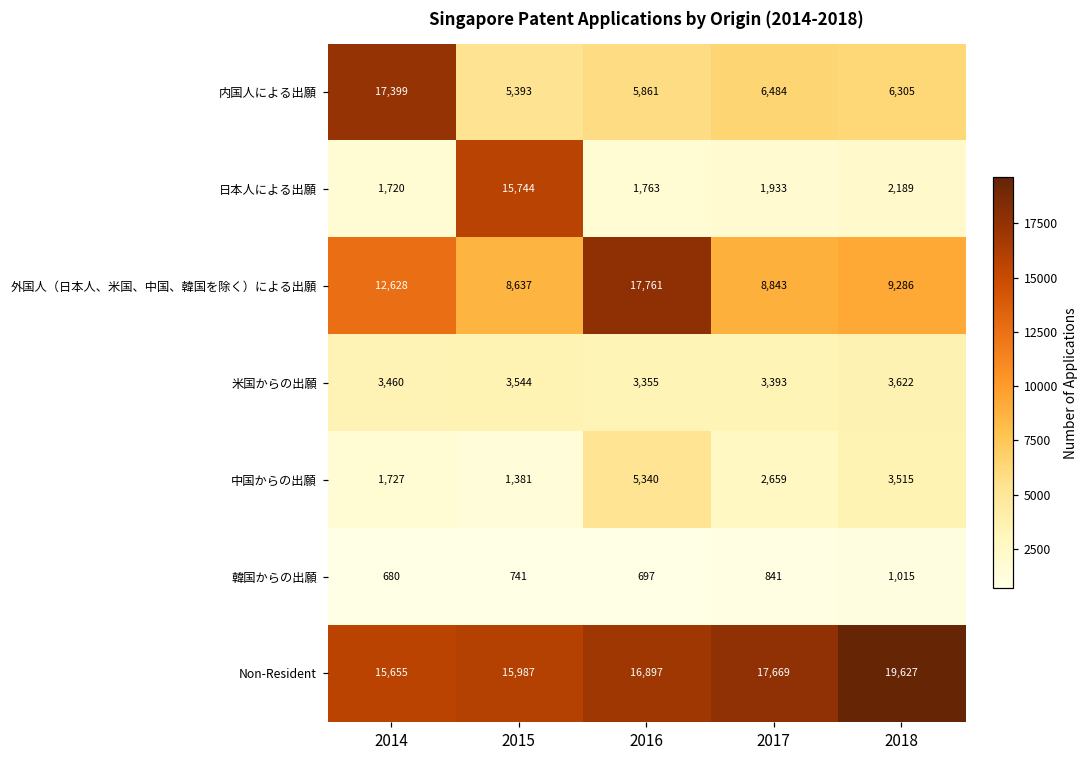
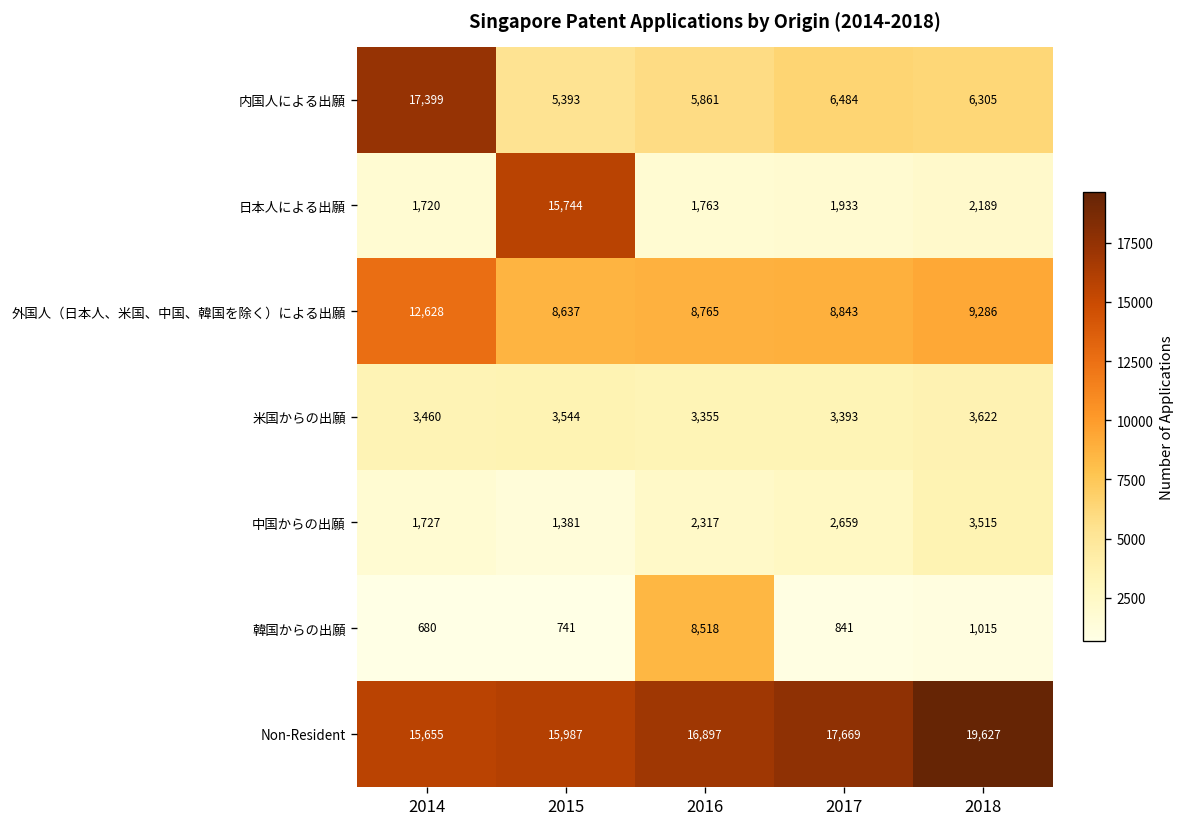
外国人（日本人、米国、中国、韓国を除く）による出願, 2016: 17,761 -> 8,765
中国からの出願, 2016: 5,340 -> 2,317
韓国からの出願, 2016: 697 -> 8,518
